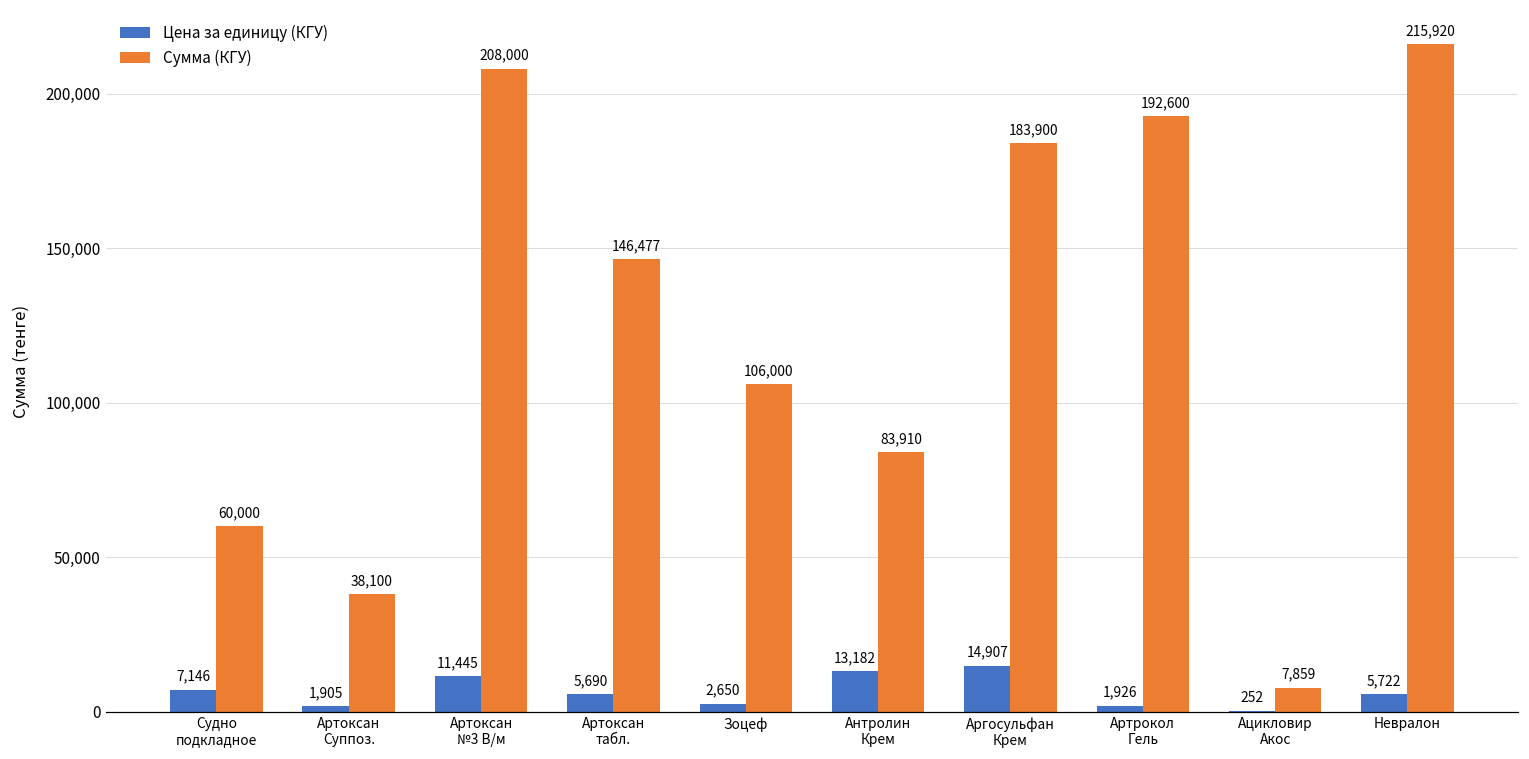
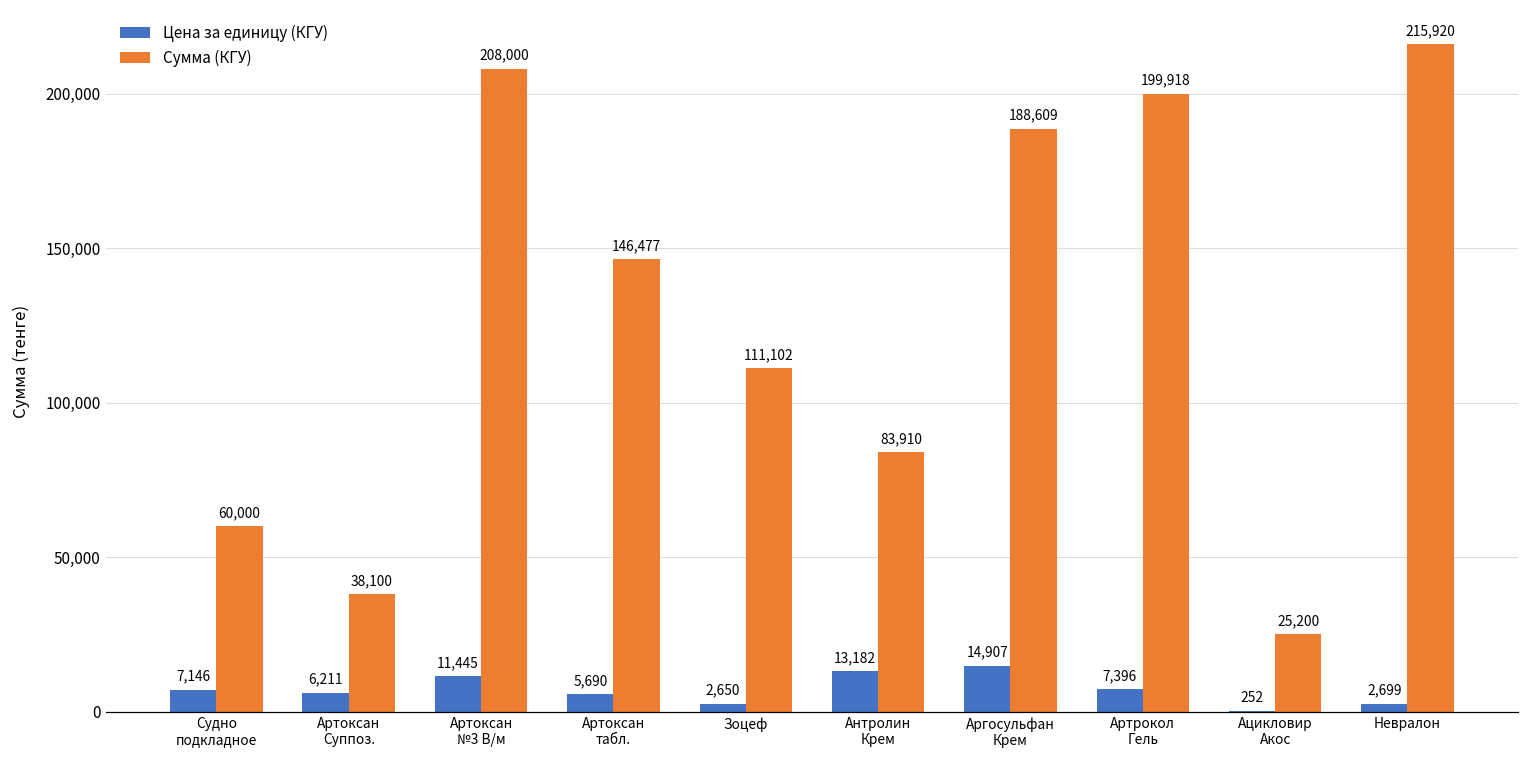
Цена за единицу (КГУ), Артоксан Суппоз.: 1,905 -> 6,211
Сумма (КГУ), Зоцеф: 106,000 -> 111,102
Сумма (КГУ), Аргосульфан Крем: 183,900 -> 188,609
Цена за единицу (КГУ), Артрокол Гель: 1,926 -> 7,396
Сумма (КГУ), Артрокол Гель: 192,600 -> 199,918
Сумма (КГУ), Ацикловир Акос: 7,859 -> 25,200
Цена за единицу (КГУ), Невралон: 5,722 -> 2,699
